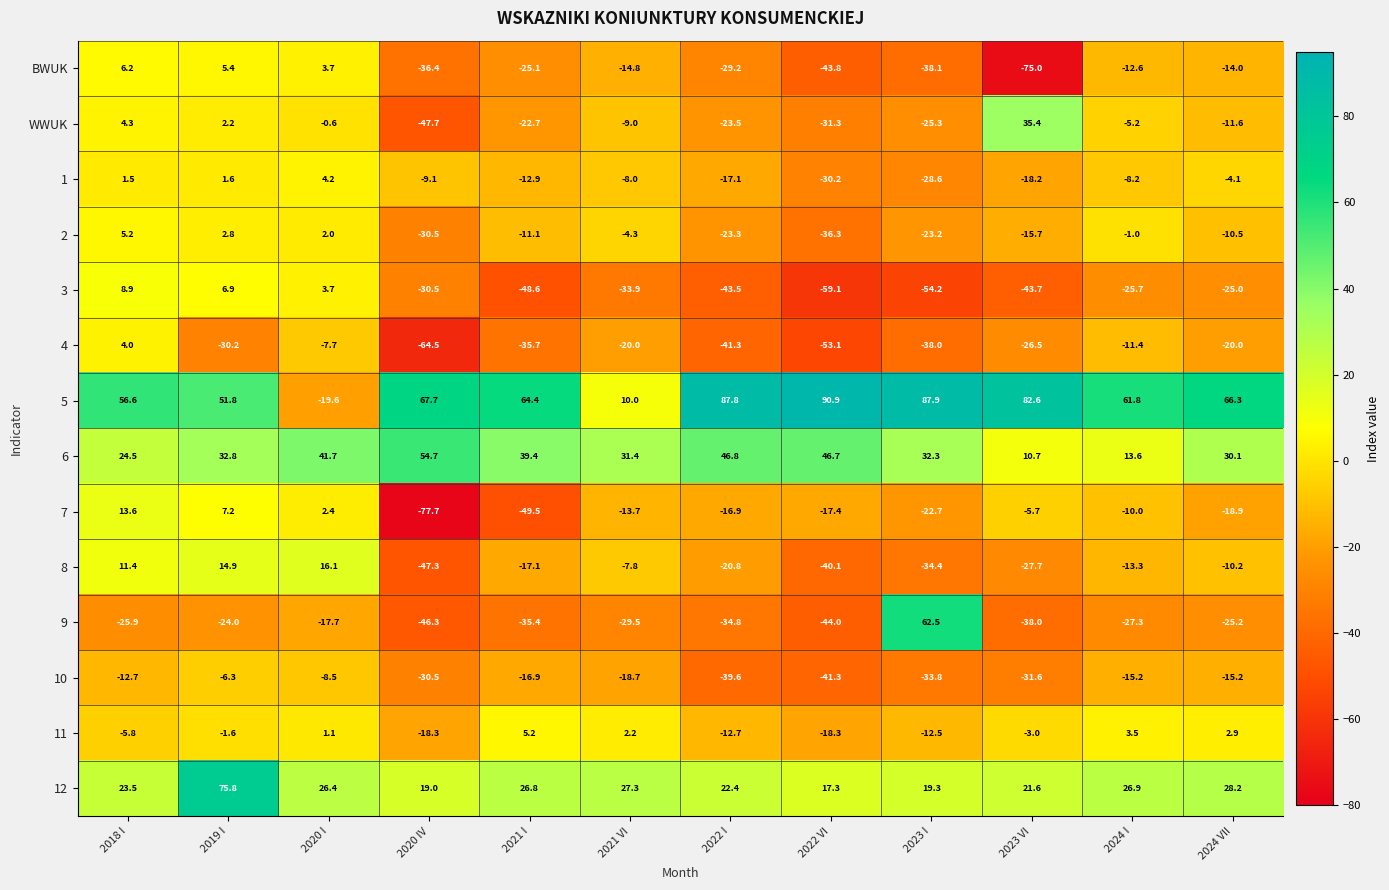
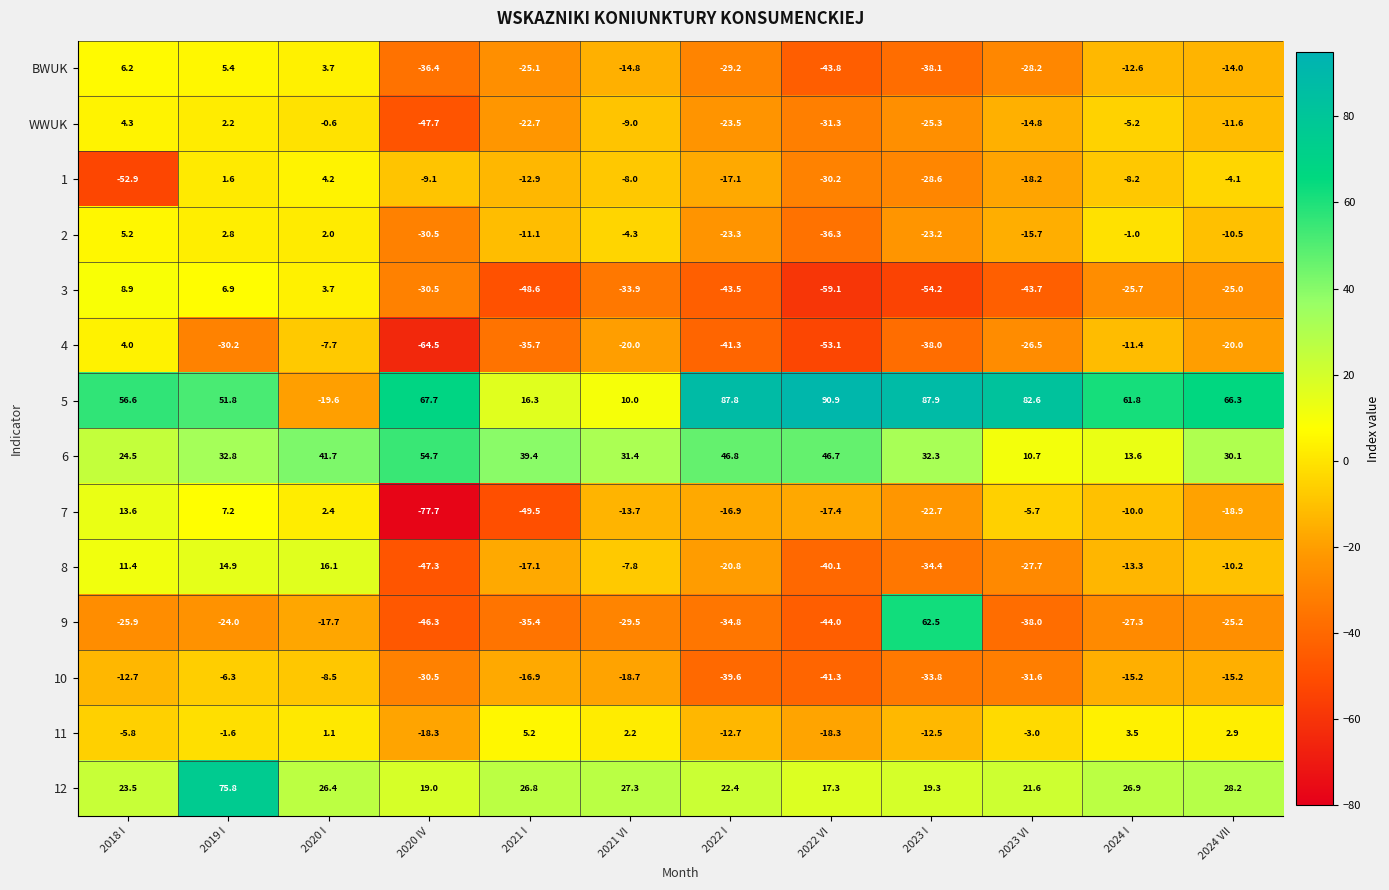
BWUK, 2023 VI: -75.0 -> -28.2
WWUK, 2023 VI: 35.4 -> -14.8
1, 2018 I: 1.5 -> -52.9
5, 2021 I: 64.4 -> 16.3
